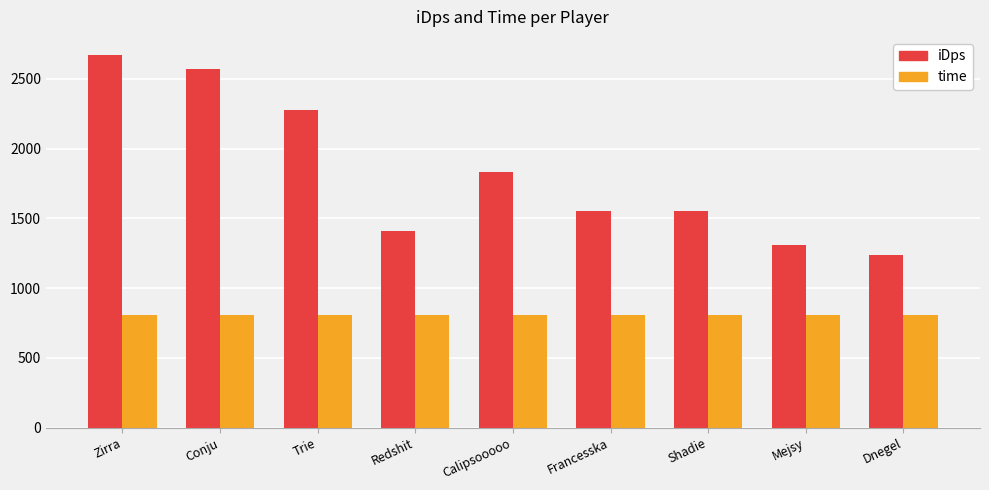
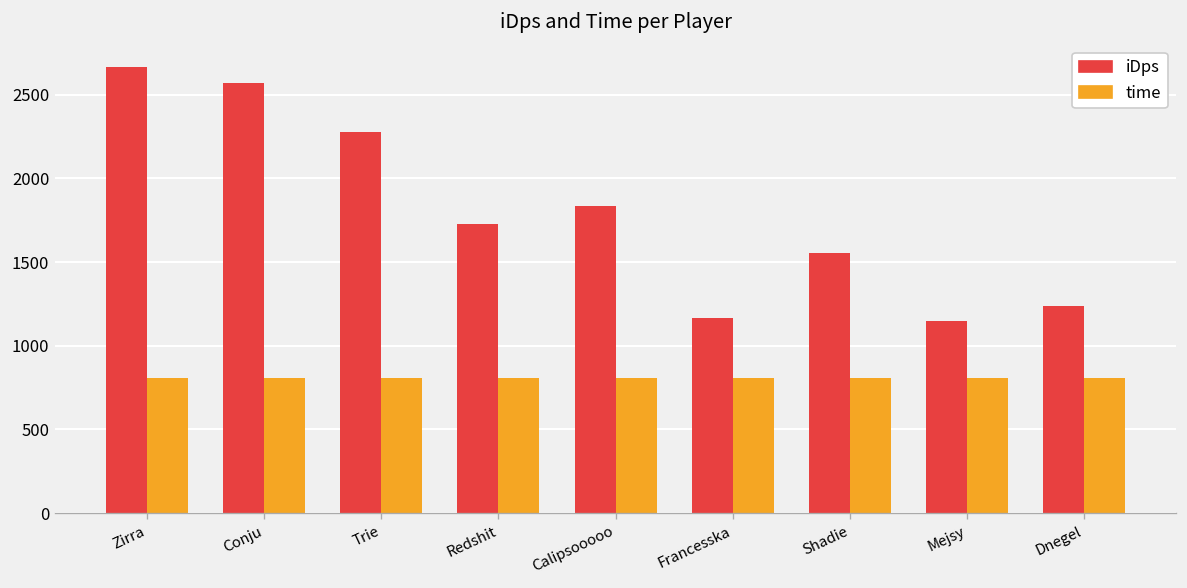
iDps, Redshit: 1410 -> 1730
iDps, Francesska: 1550 -> 1170
iDps, Mejsy: 1310 -> 1150
